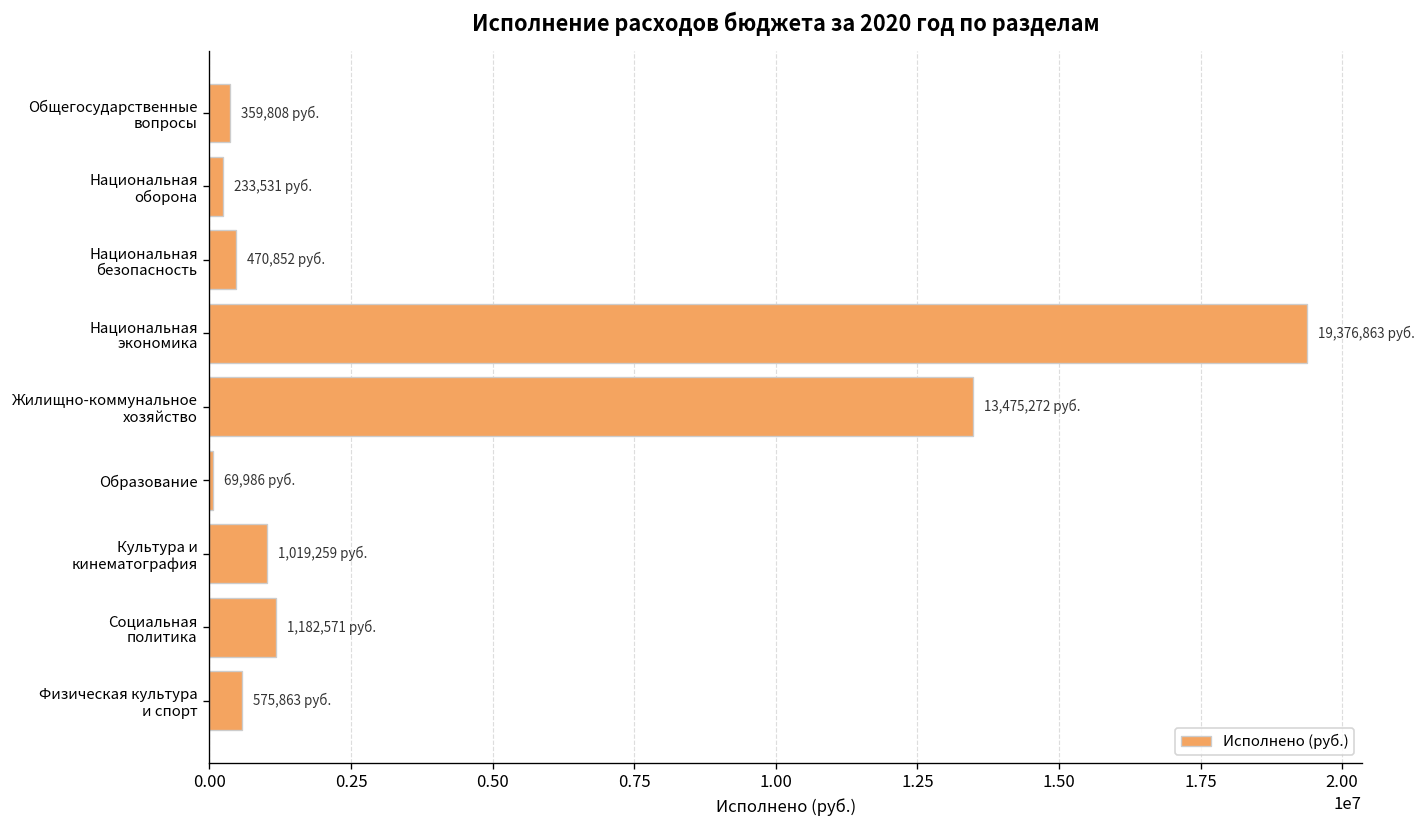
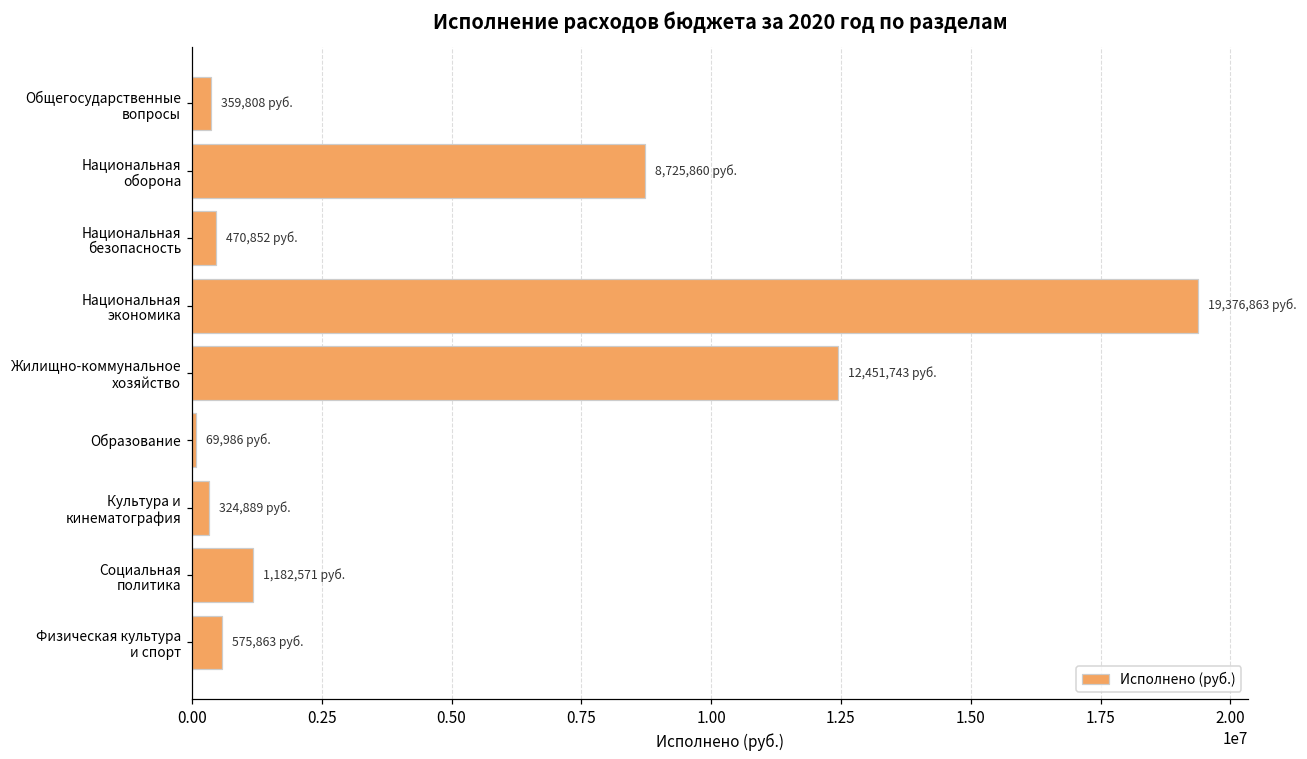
Национальная оборона: 233,531 -> 8,725,860
Жилищно-коммунальное хозяйство: 13,475,272 -> 12,451,743
Культура и кинематография: 1,019,259 -> 324,889
